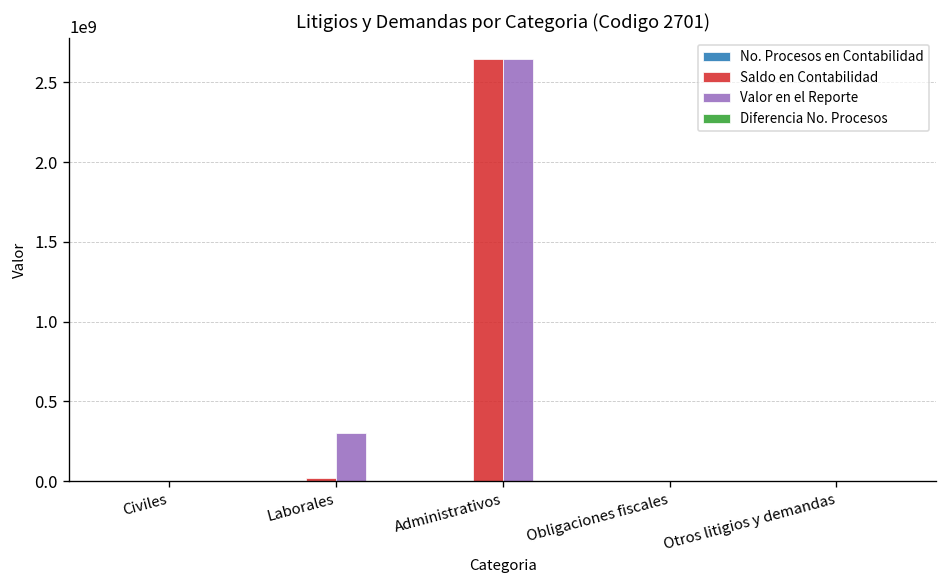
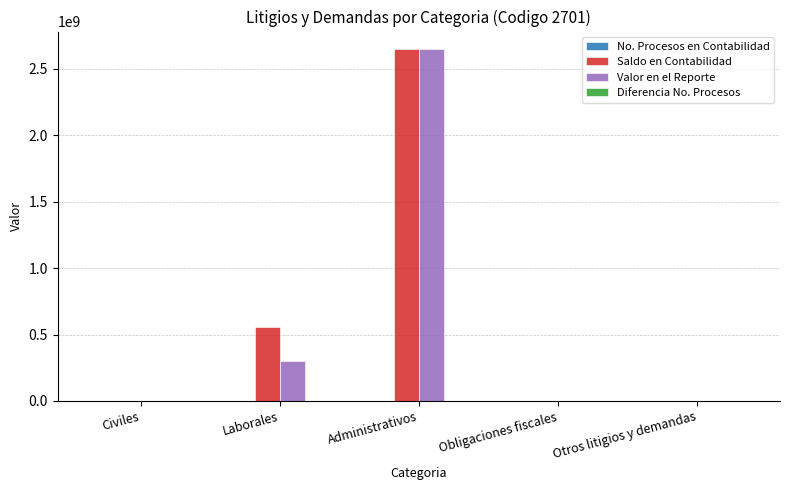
Saldo en Contabilidad, Laborales: 20000000 -> 560000000
